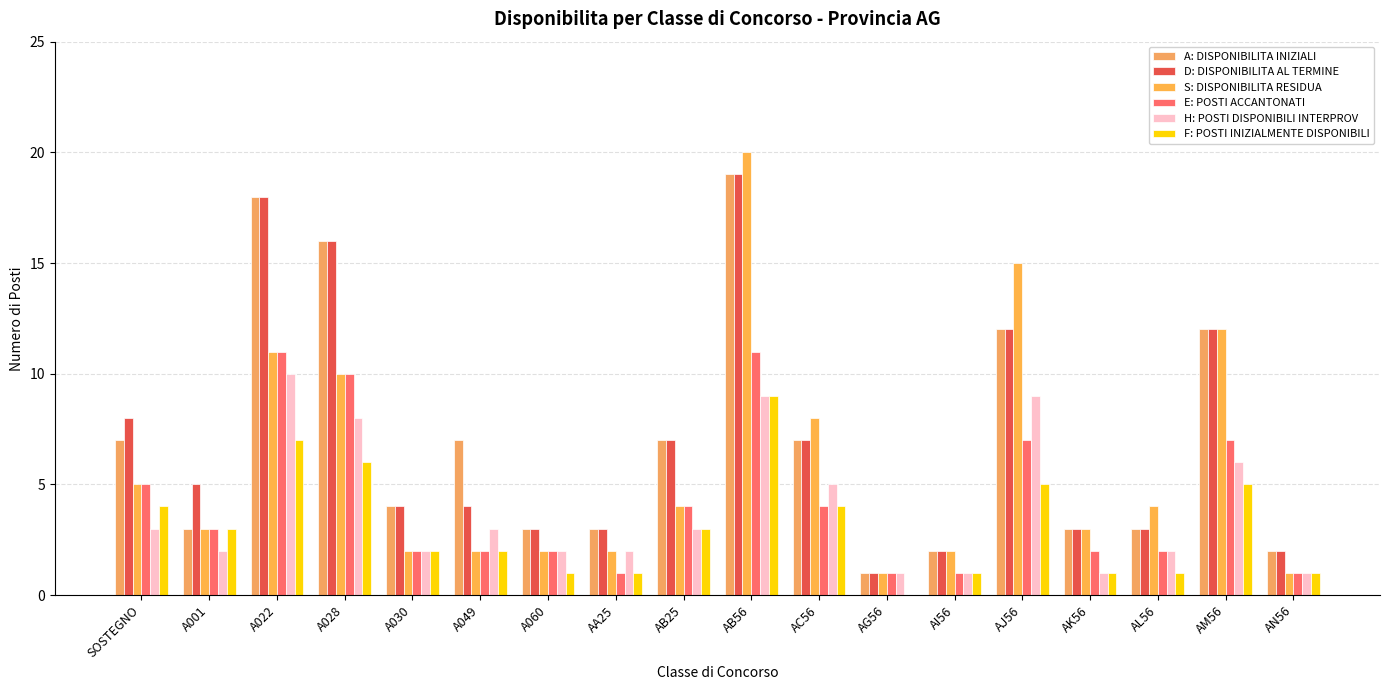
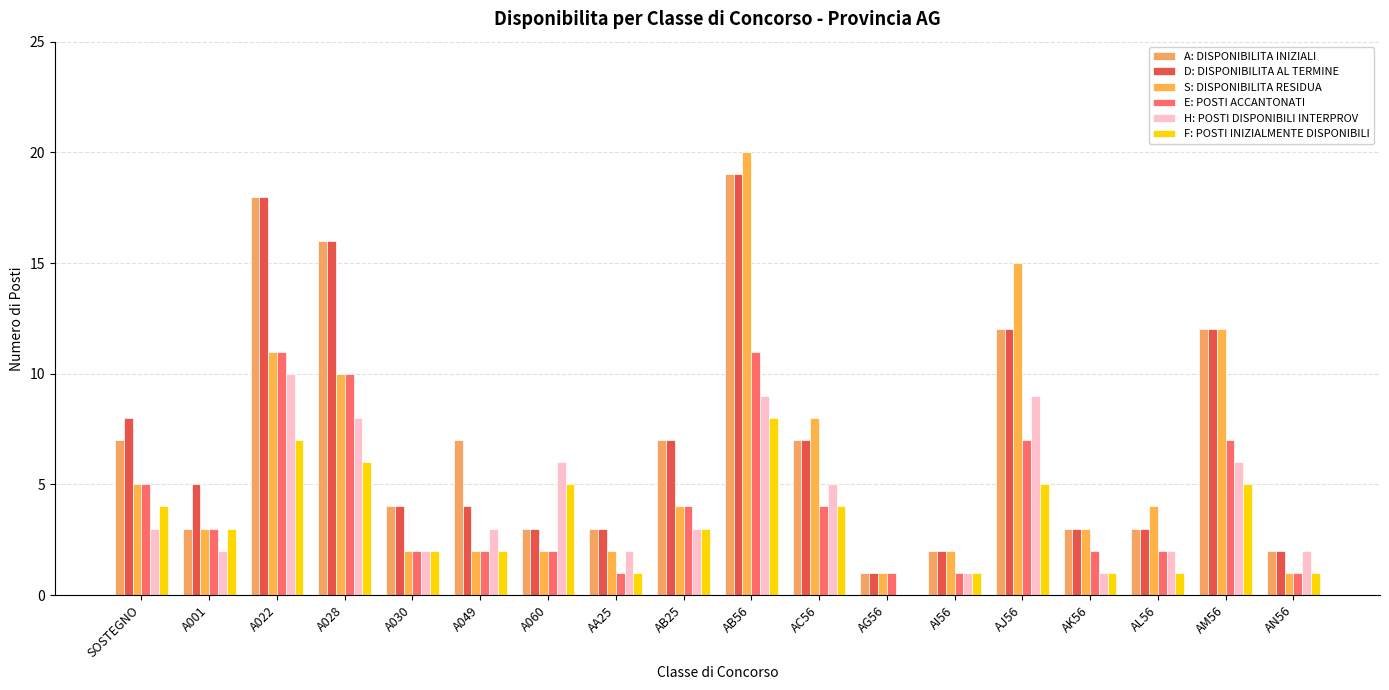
H: POSTI DISPONIBILI INTERPROV, A060: 2 -> 6
F: POSTI INIZIALMENTE DISPONIBILI, A060: 1 -> 5
F: POSTI INIZIALMENTE DISPONIBILI, AB56: 9 -> 8
H: POSTI DISPONIBILI INTERPROV, AG56: 1 -> 0
H: POSTI DISPONIBILI INTERPROV, AN56: 1 -> 2
